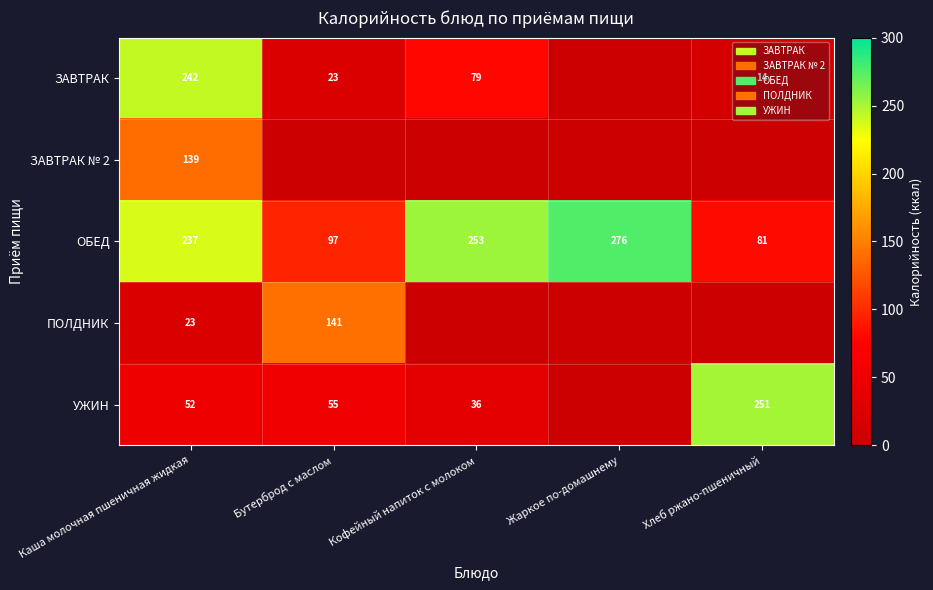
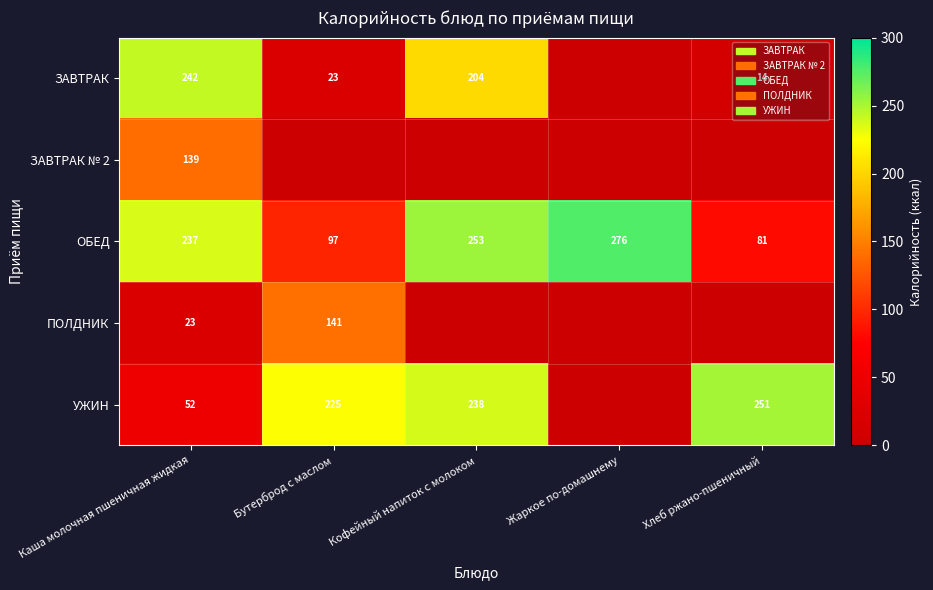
ЗАВТРАК, Кофейный напиток с молоком: 79 -> 204
УЖИН, Бутерброд с маслом: 55 -> 225
УЖИН, Кофейный напиток с молоком: 36 -> 238
